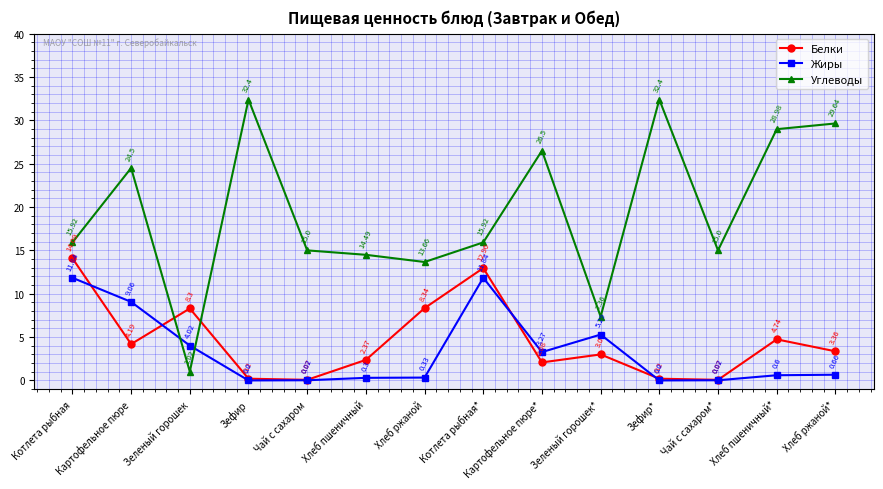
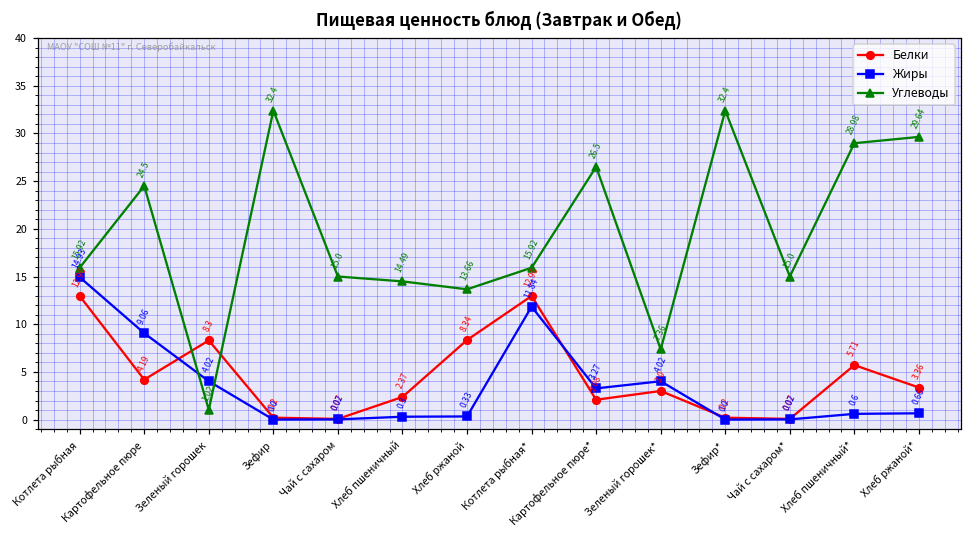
Белки, Котлета рыбная: 14.09 -> 12.96
Жиры, Котлета рыбная: 11.84 -> 14.93
Жиры, Зеленый горошек*: 5.29 -> 4.02
Белки, Хлеб пшеничный*: 4.74 -> 5.71
